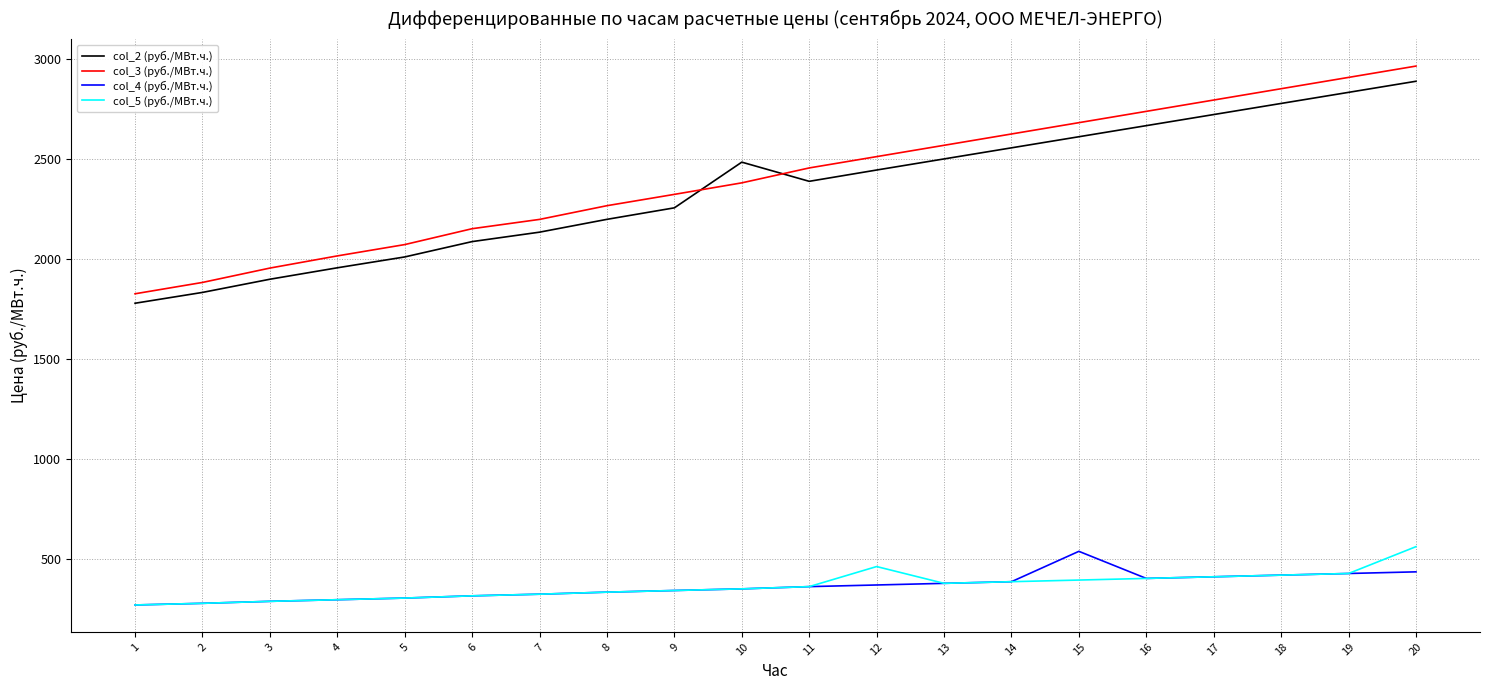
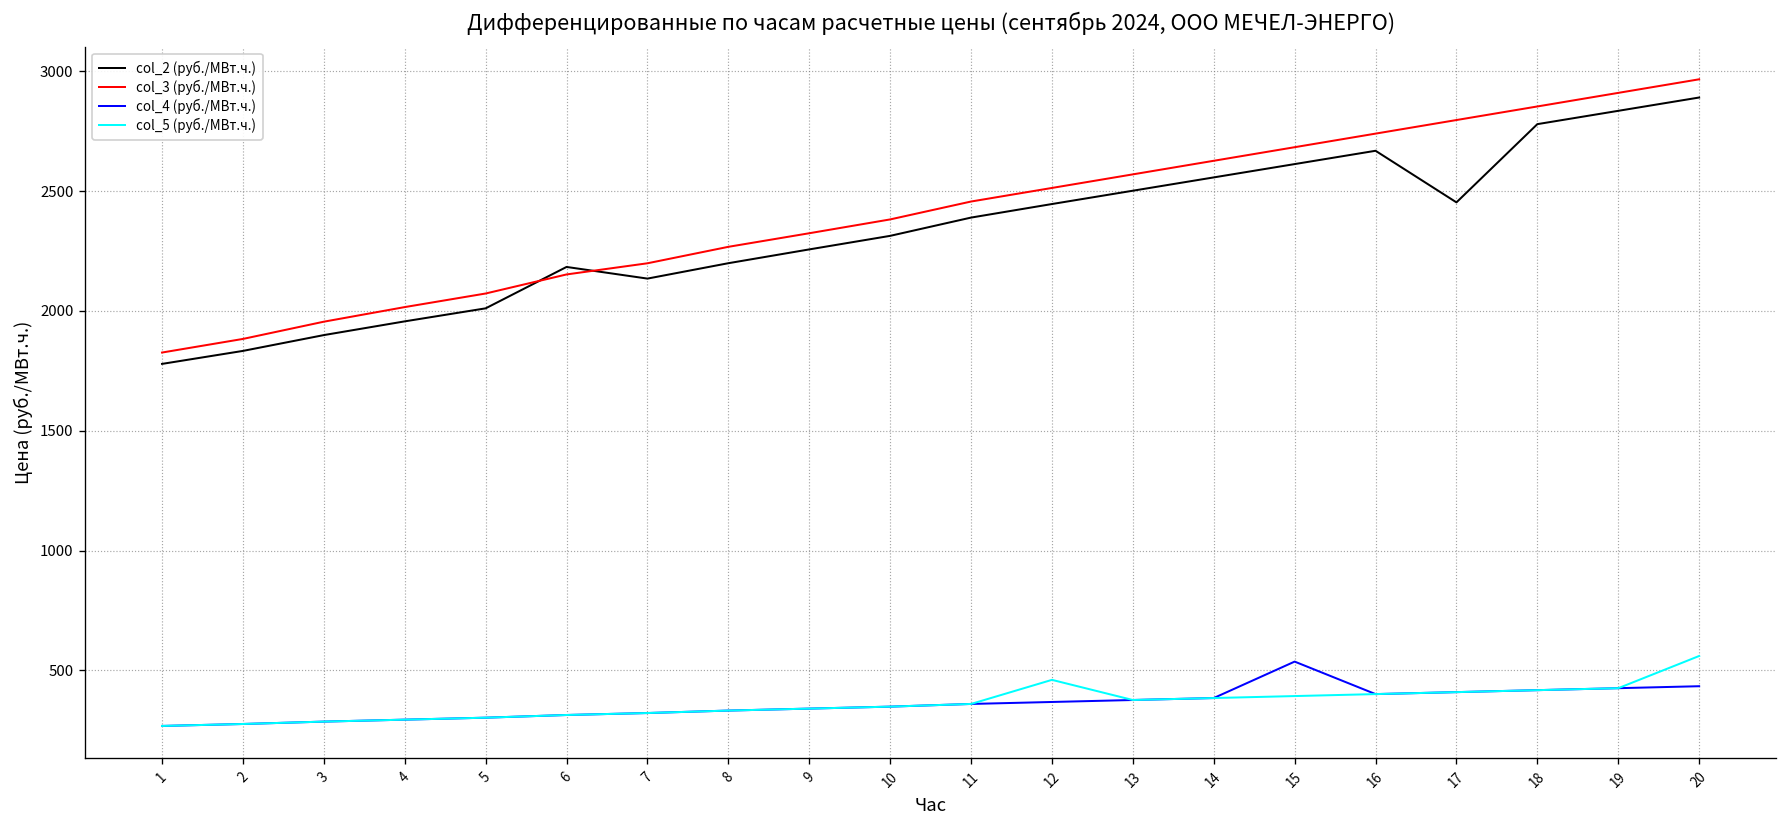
col_2 (руб./МВт.ч.), 6: 2090 -> 2180
col_2 (руб./МВт.ч.), 10: 2490 -> 2310
col_2 (руб./МВт.ч.), 17: 2720 -> 2450
